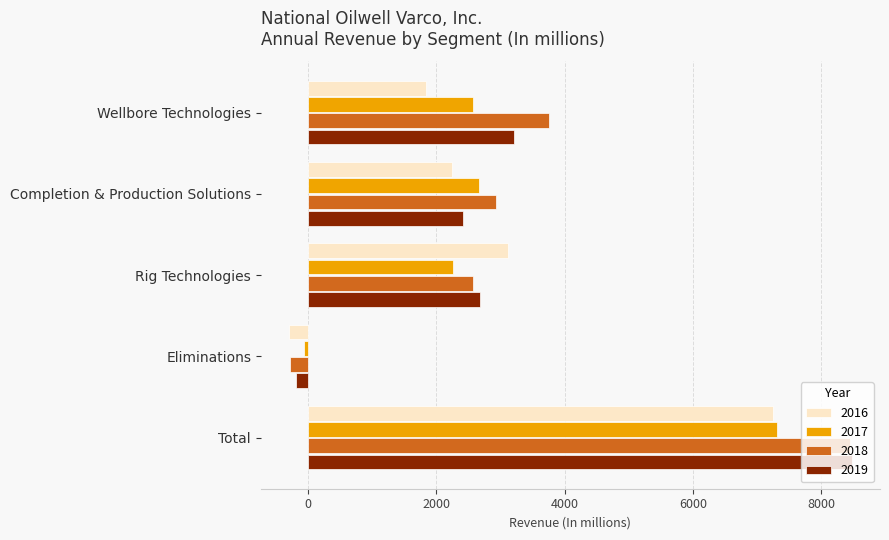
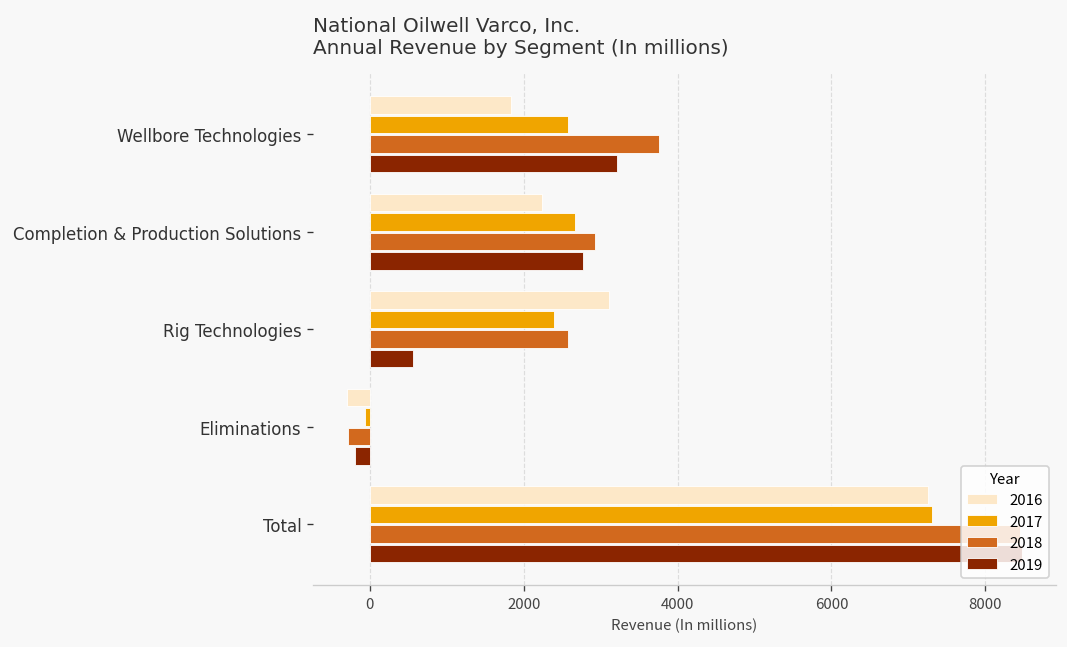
2019, Completion & Production Solutions: 2400 -> 2800
2017, Rig Technologies: 2300 -> 2400
2019, Rig Technologies: 2700 -> 600
